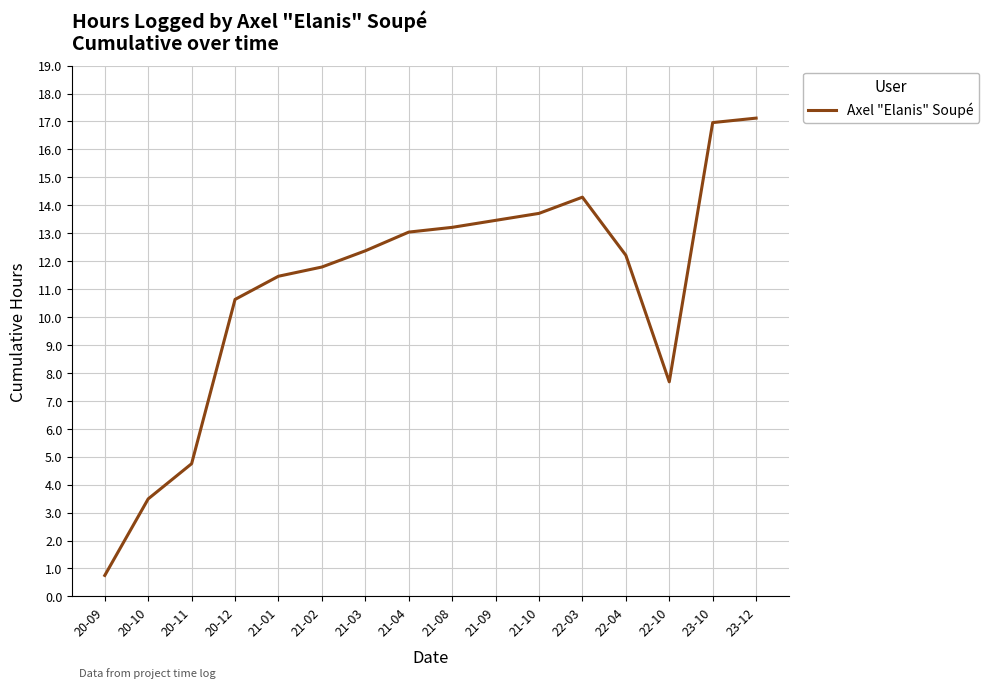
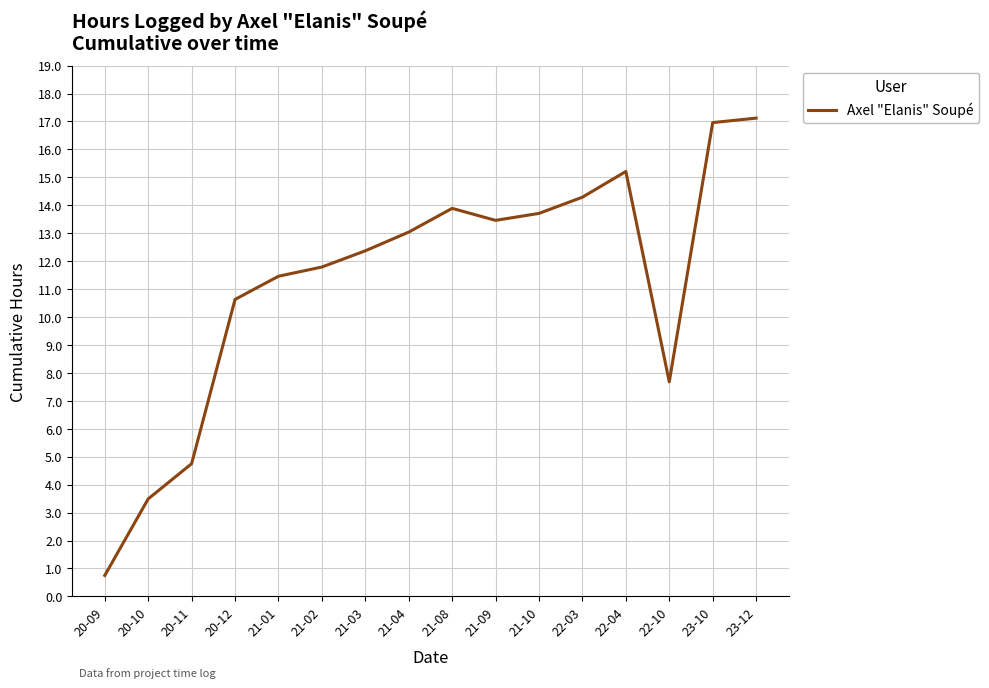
21-08: 13.2 -> 13.9
22-04: 12.2 -> 15.2
